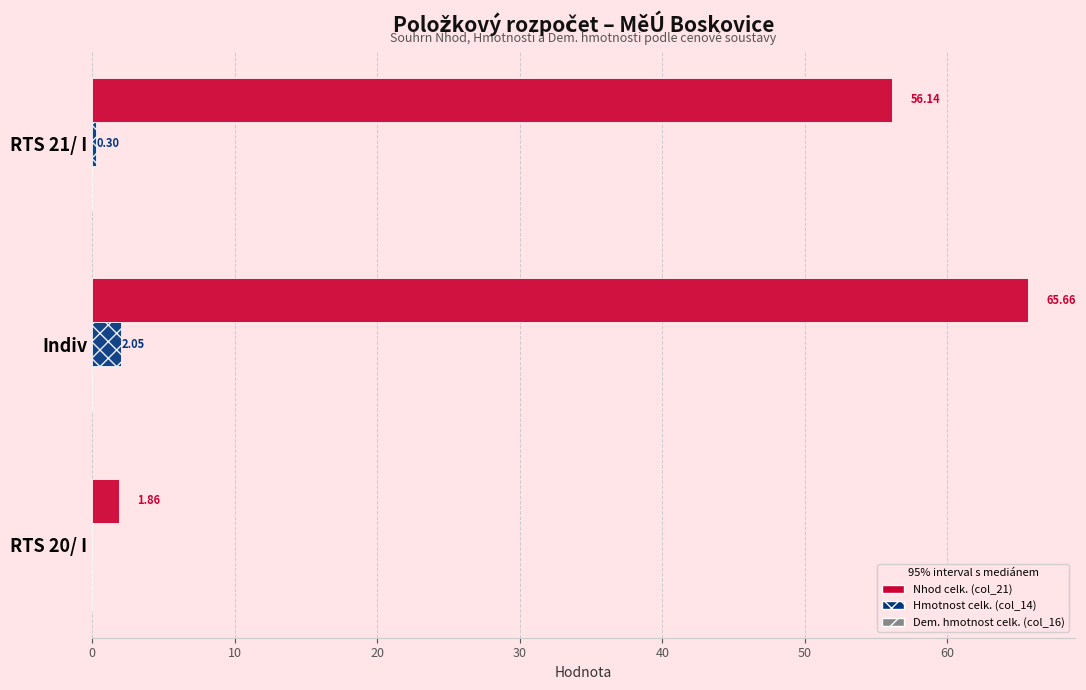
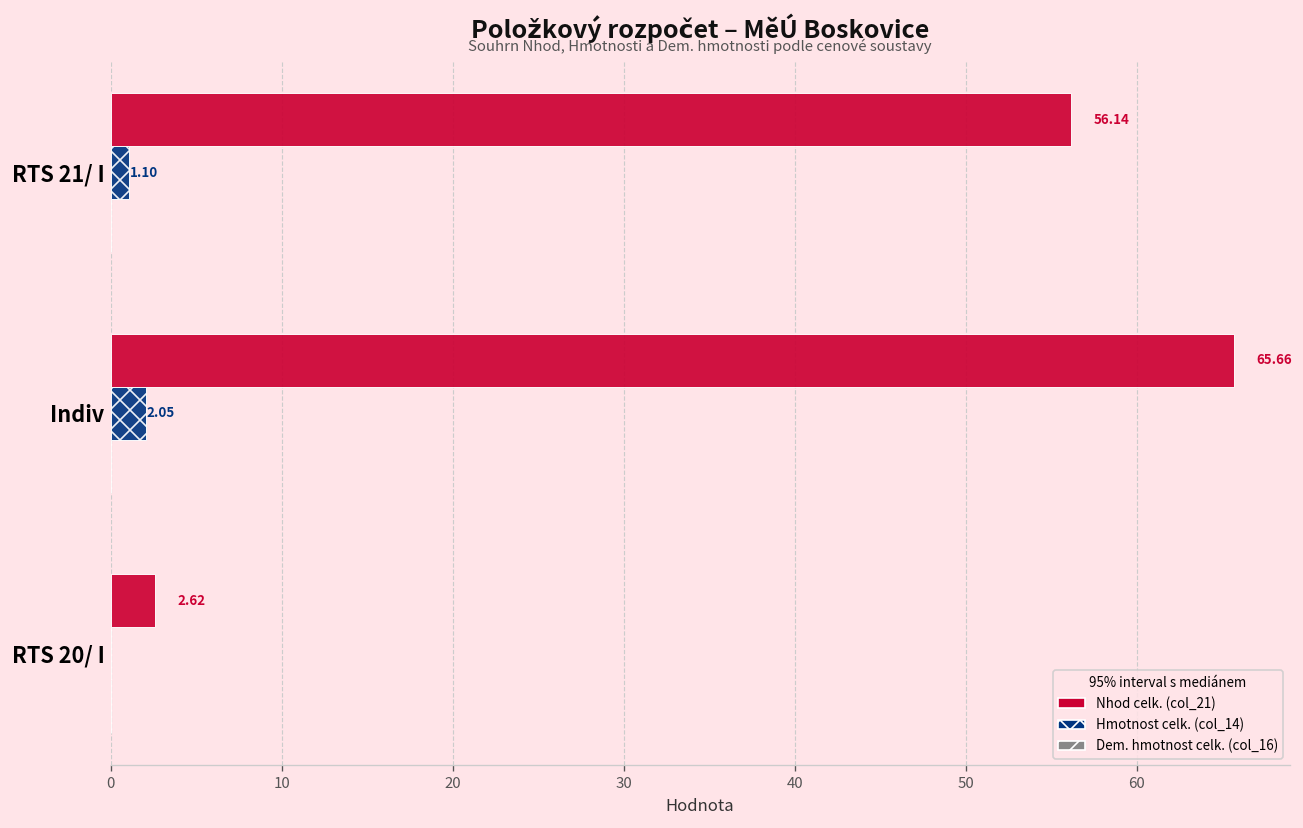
Hmotnost celk. (col_14), RTS 21/ I: 0.30 -> 1.10
Nhod celk. (col_21), RTS 20/ I: 1.86 -> 2.62
